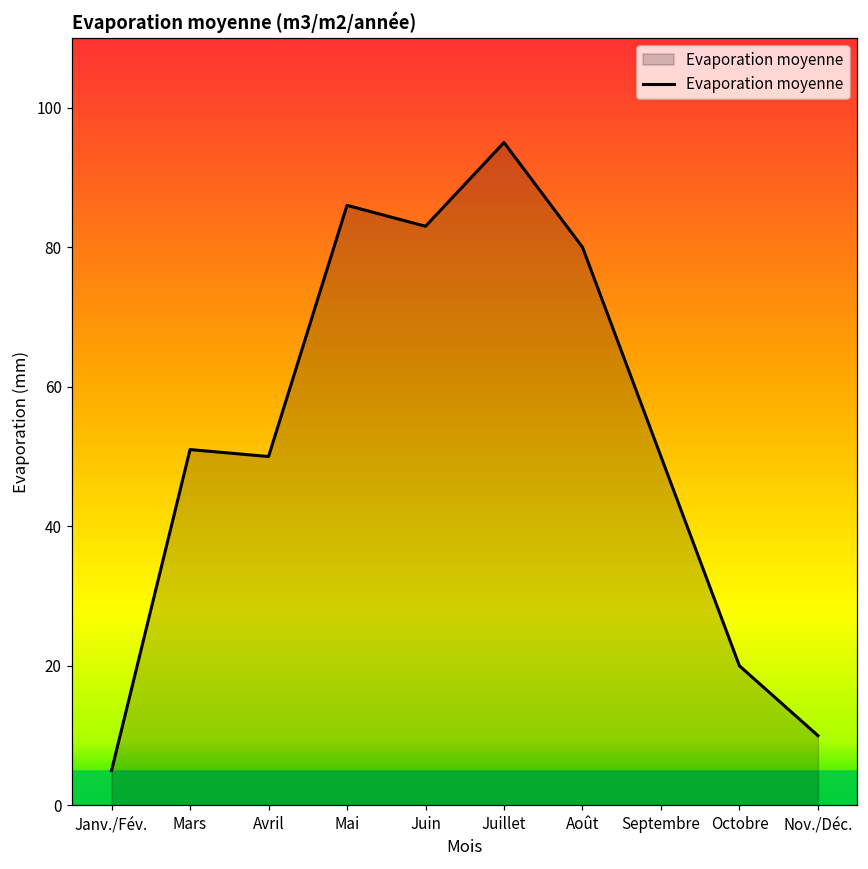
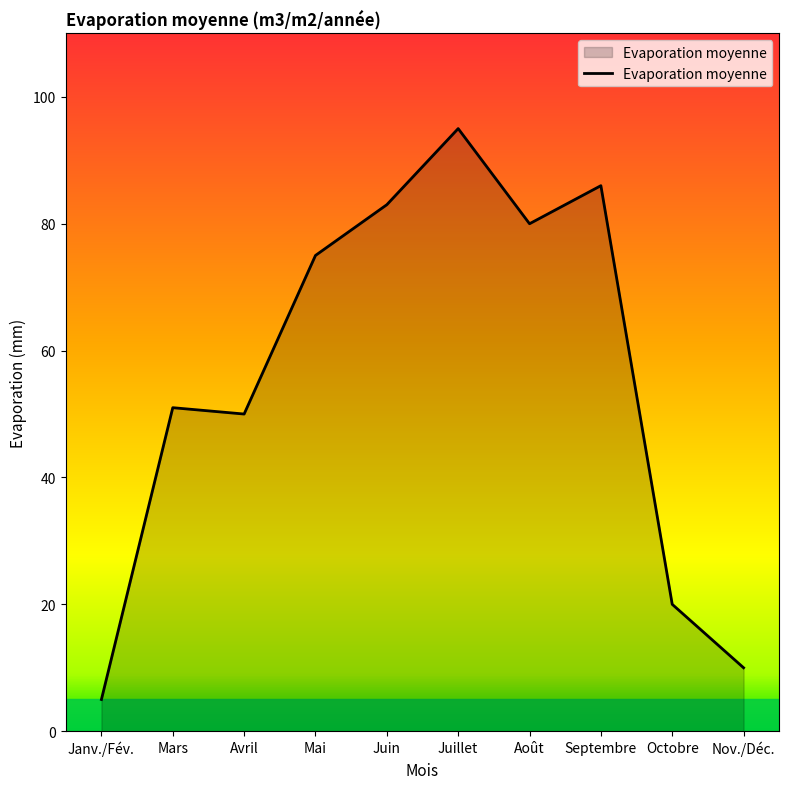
Mai: 86 -> 75
Septembre: 50 -> 86
